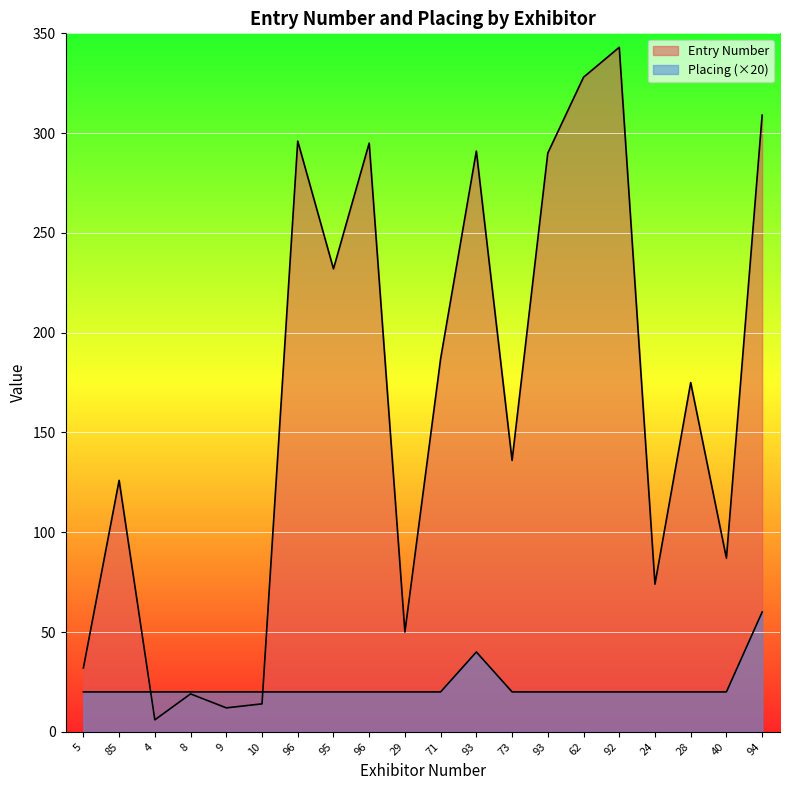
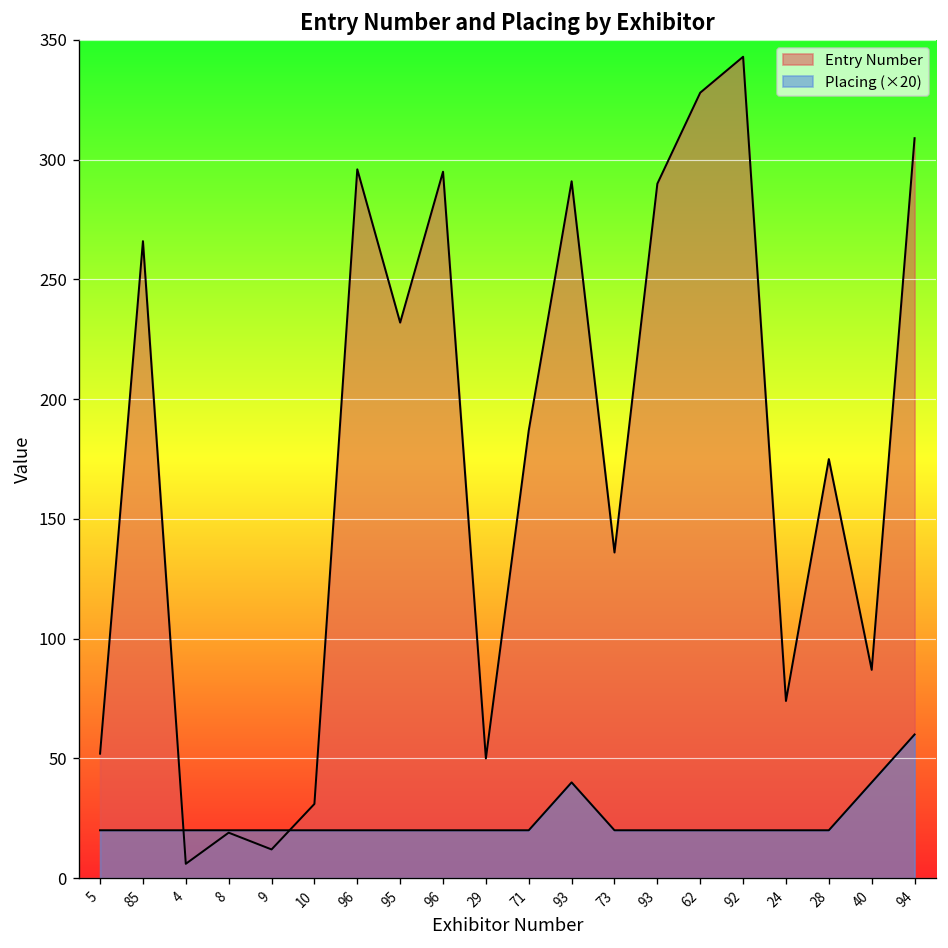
Entry Number, 5: 32 -> 52
Entry Number, 85: 126 -> 266
Entry Number, 10: 14 -> 31
Placing (×20), 40: 20 -> 40
